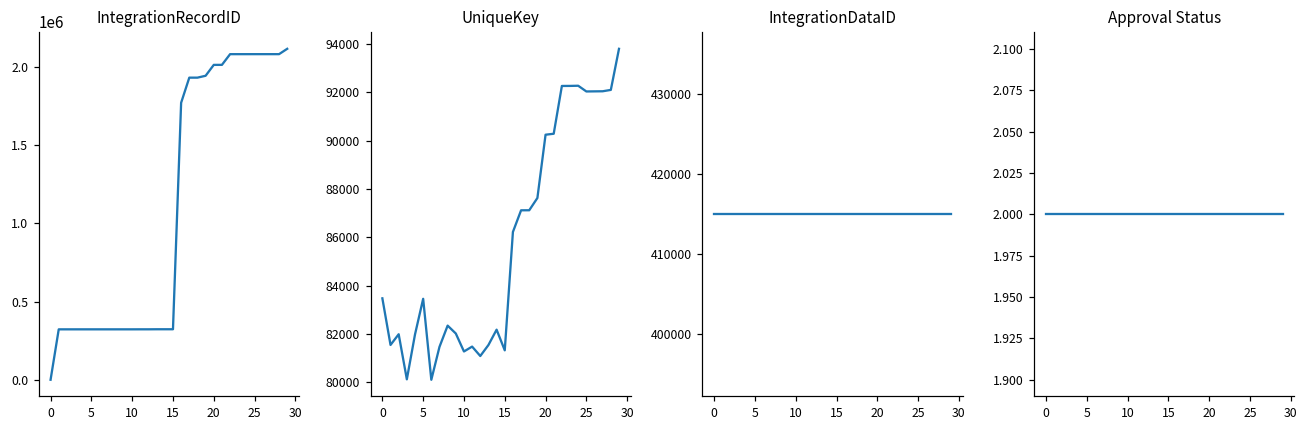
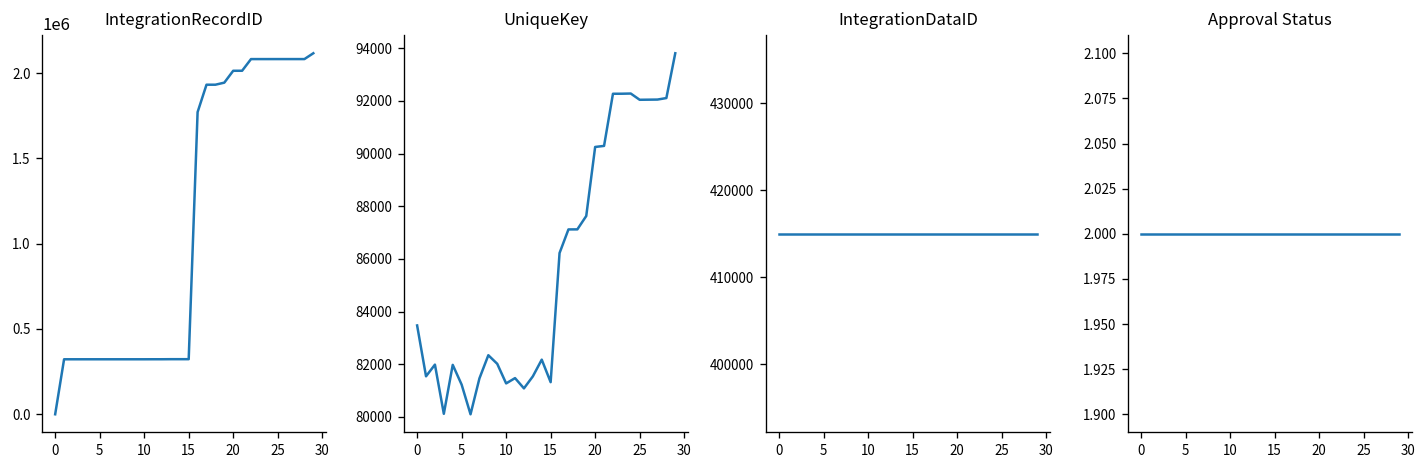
UniqueKey, 5: 83500 -> 81200
